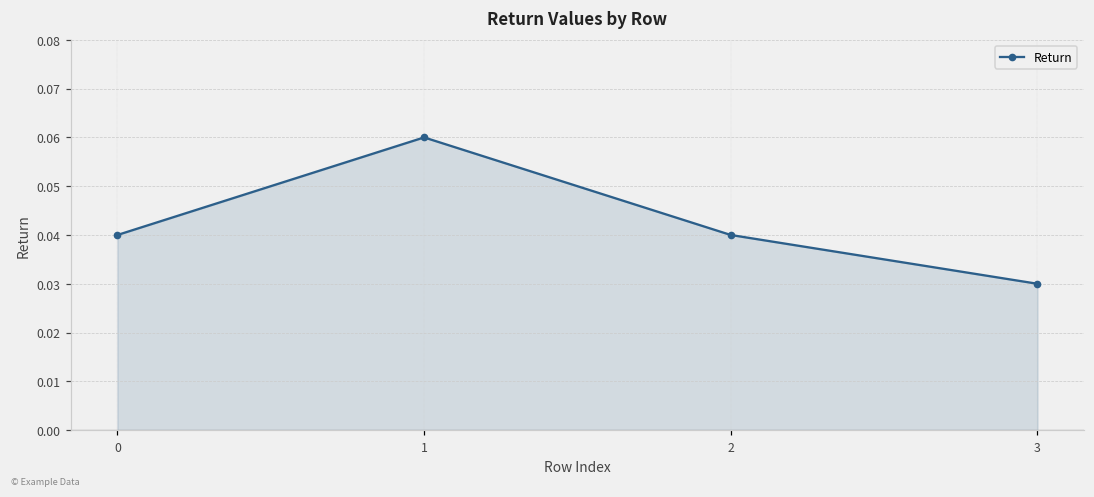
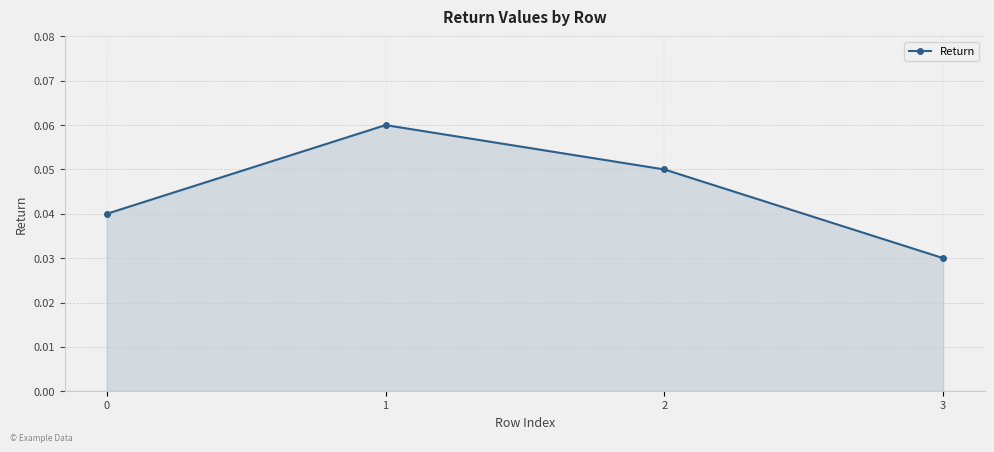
2: 0.04 -> 0.05
